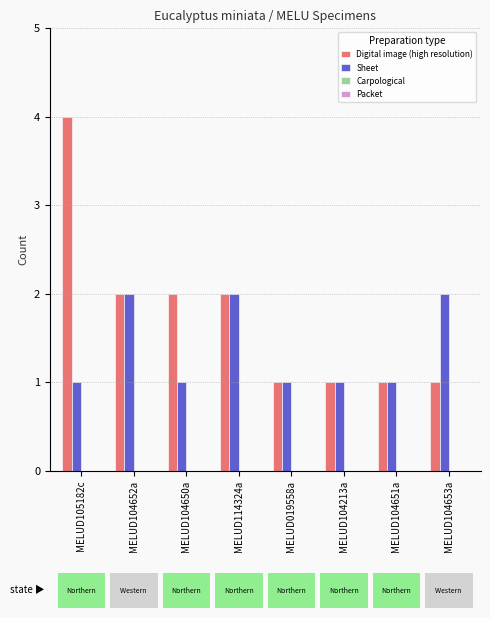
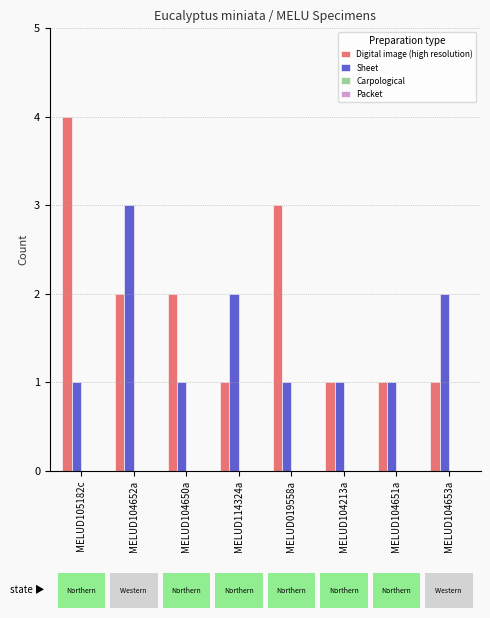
Sheet, MELUD104652a: 2 -> 3
Digital image (high resolution), MELUD114324a: 2 -> 1
Digital image (high resolution), MELUD019558a: 1 -> 3
